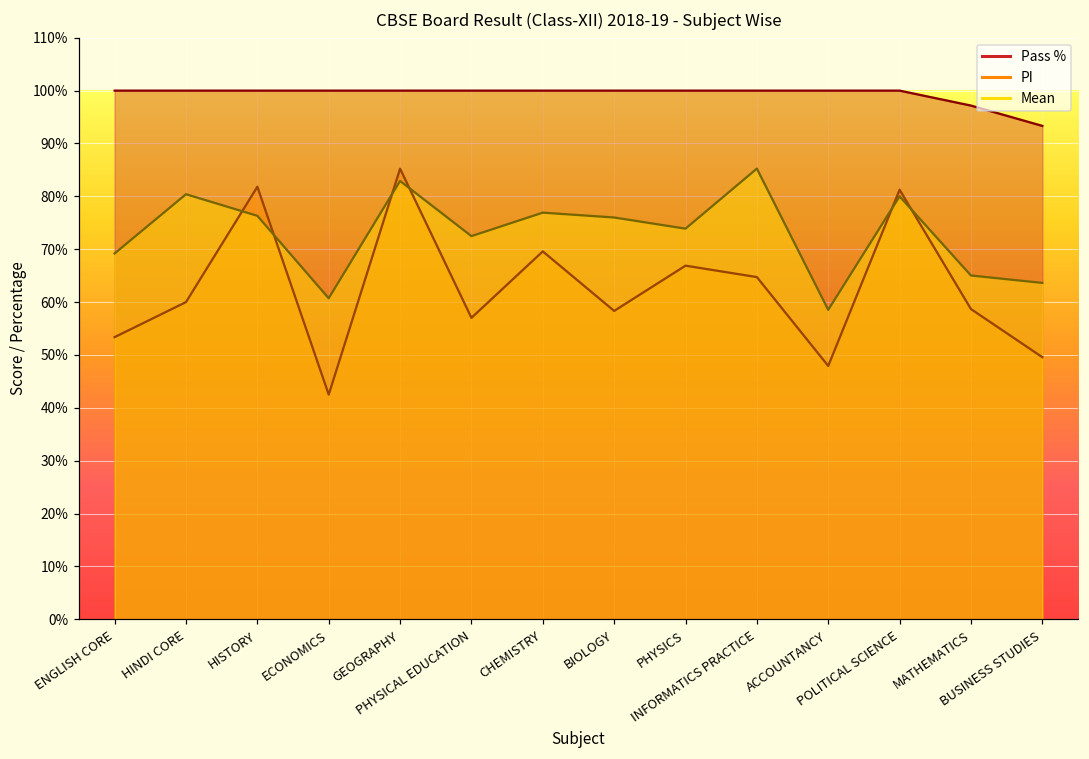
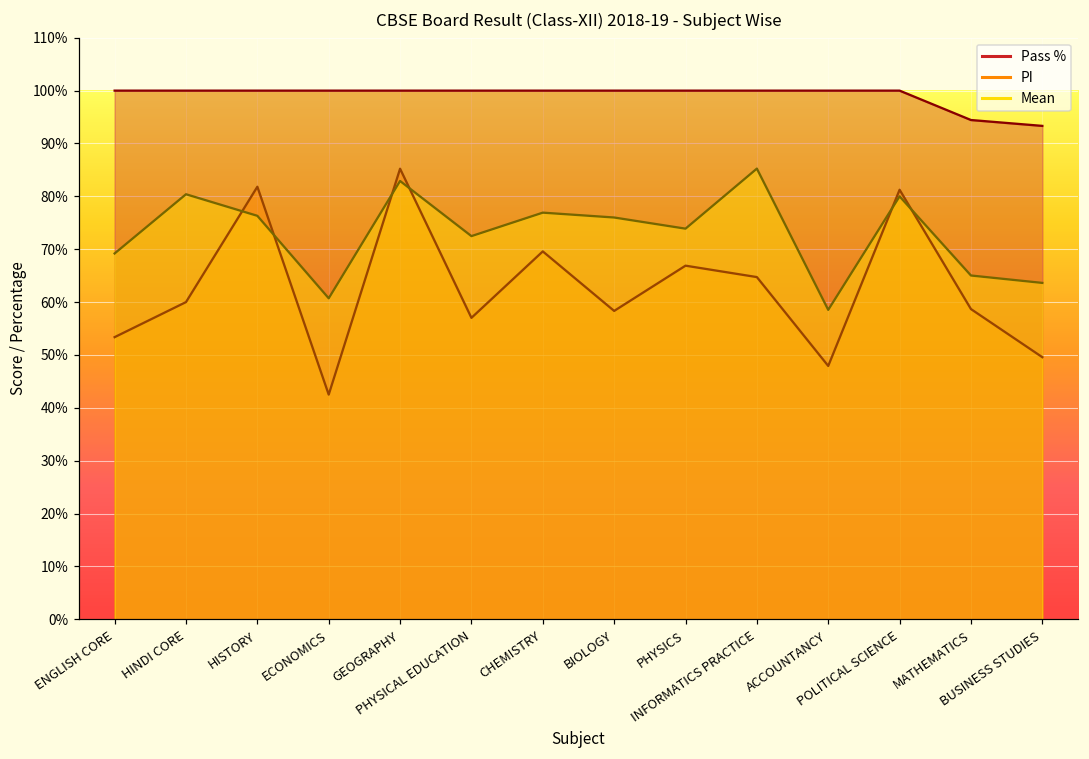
Pass %, MATHEMATICS: 97% -> 94%
